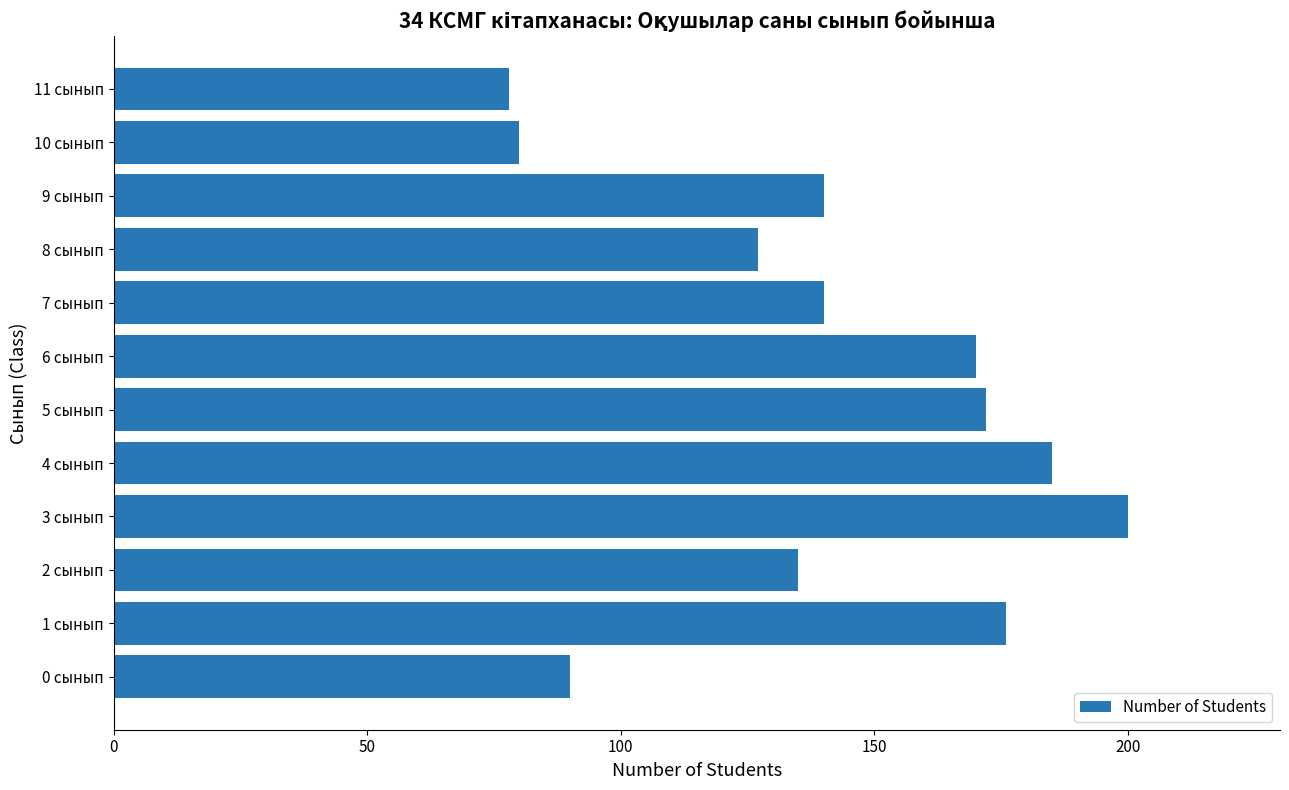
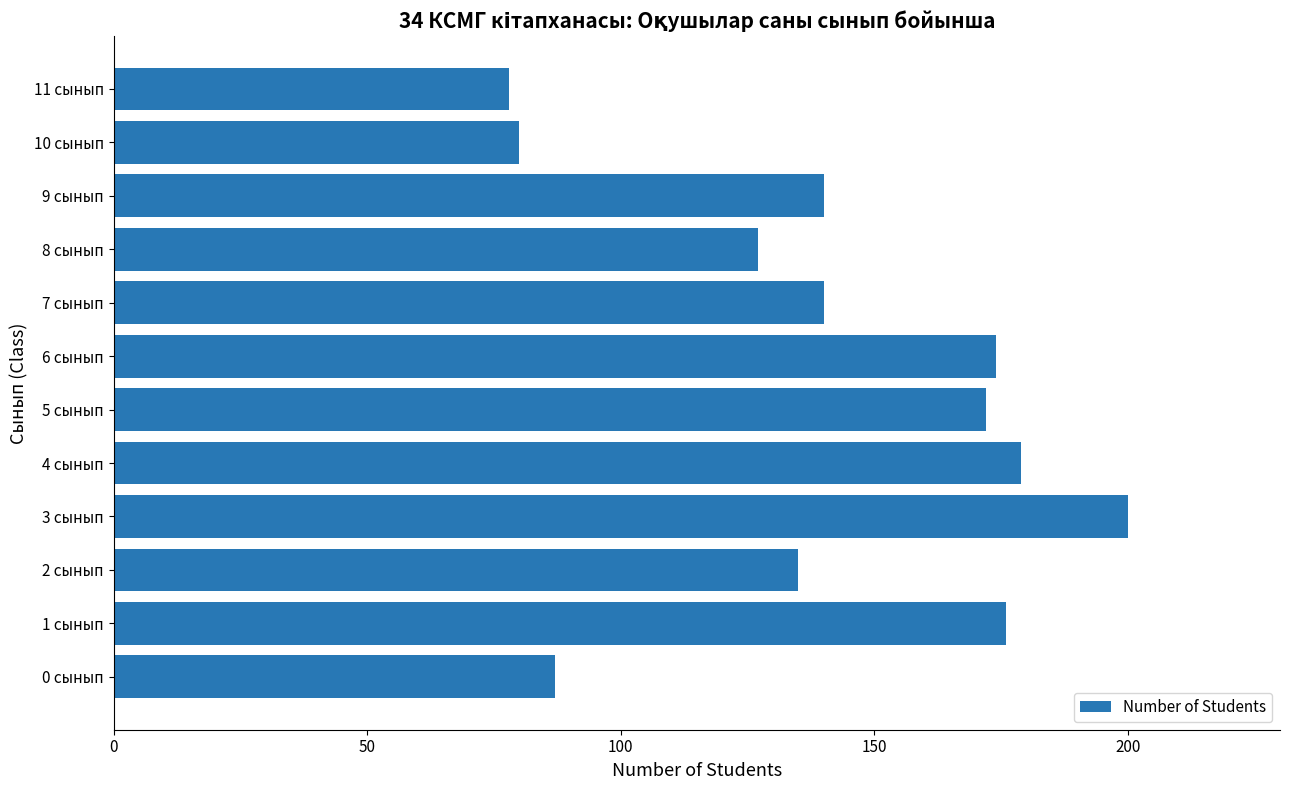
6 сынып: 170 -> 174
4 сынып: 185 -> 179
0 сынып: 90 -> 87
